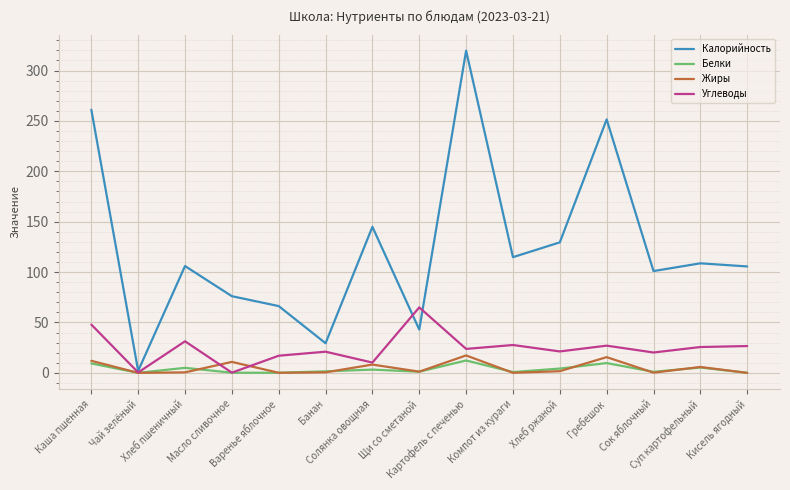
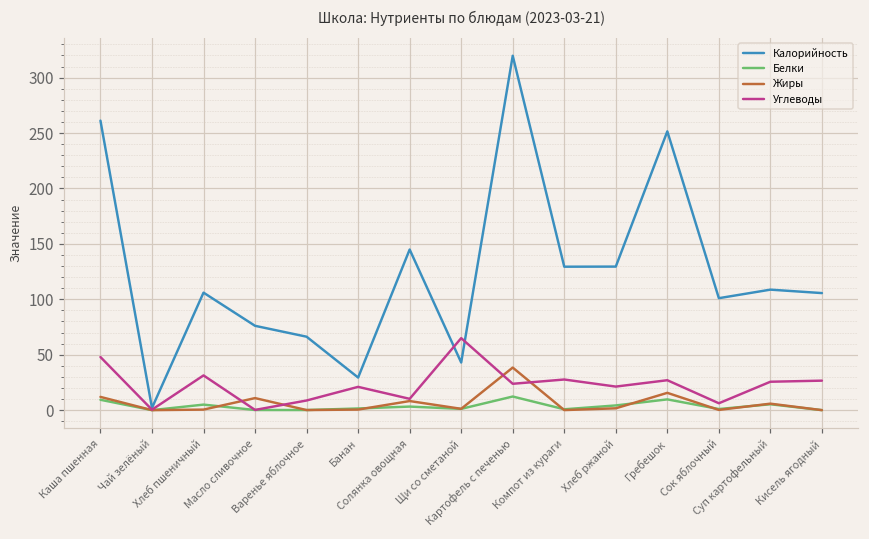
Углеводы, Варенье яблочное: 17 -> 9
Жиры, Картофель с печенью: 17 -> 38
Калорийность, Компот из кураги: 115 -> 129
Углеводы, Сок яблочный: 20 -> 6
